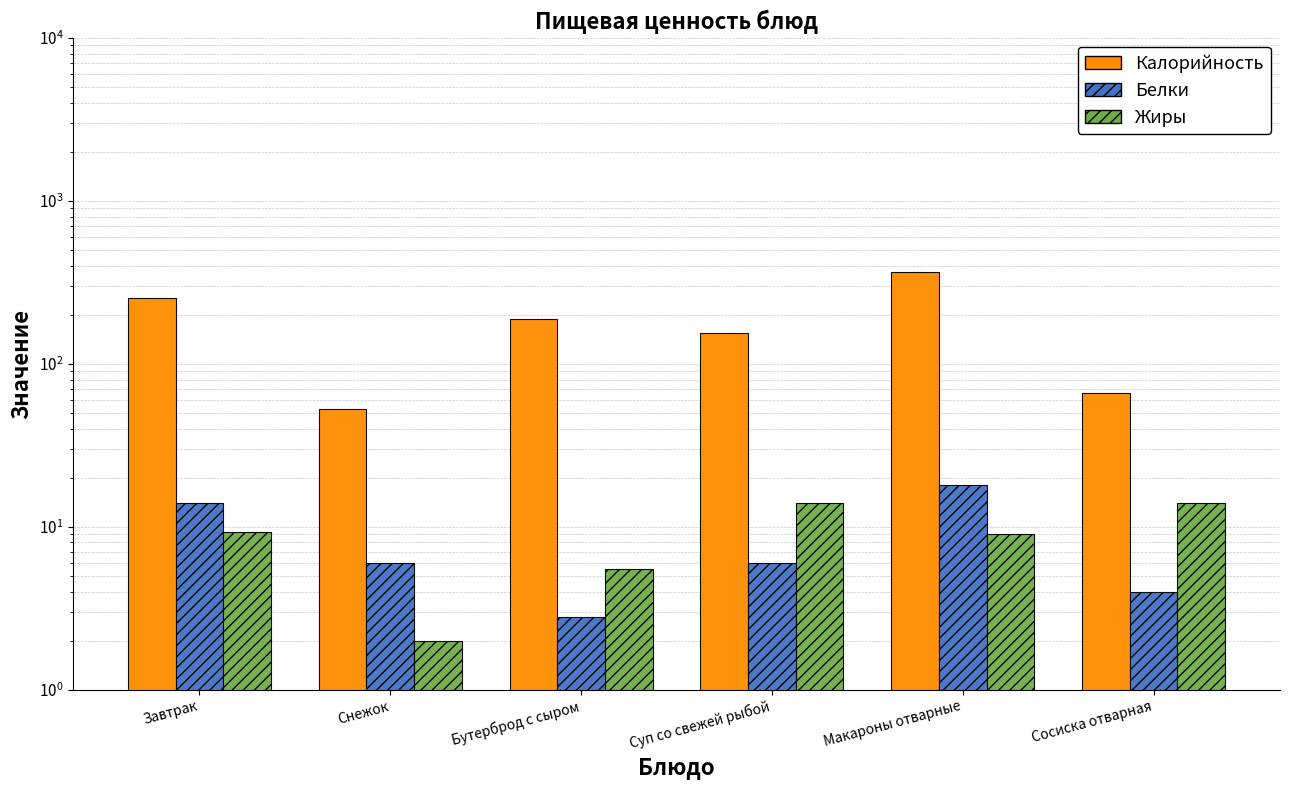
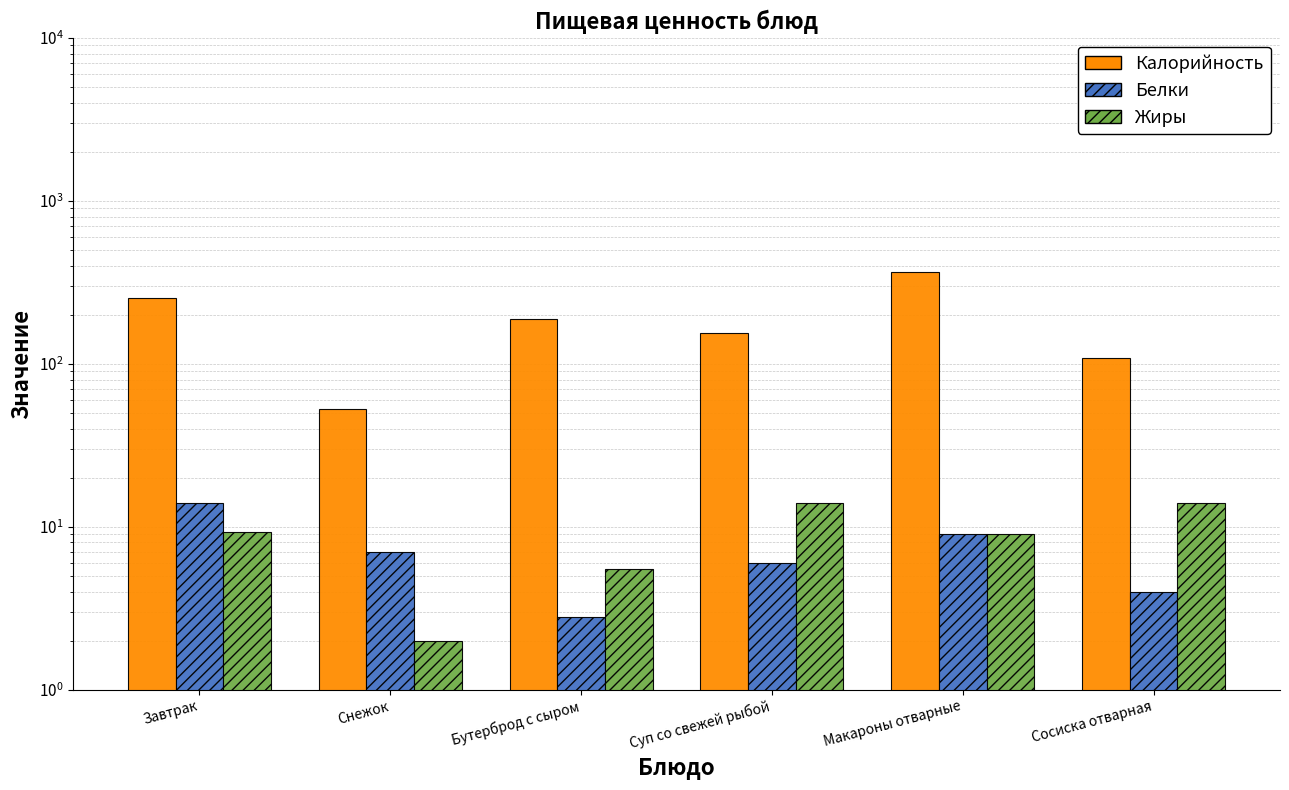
Белки, Снежок: 6 -> 7
Белки, Макароны отварные: 18 -> 9
Калорийность, Сосиска отварная: 66 -> 110
